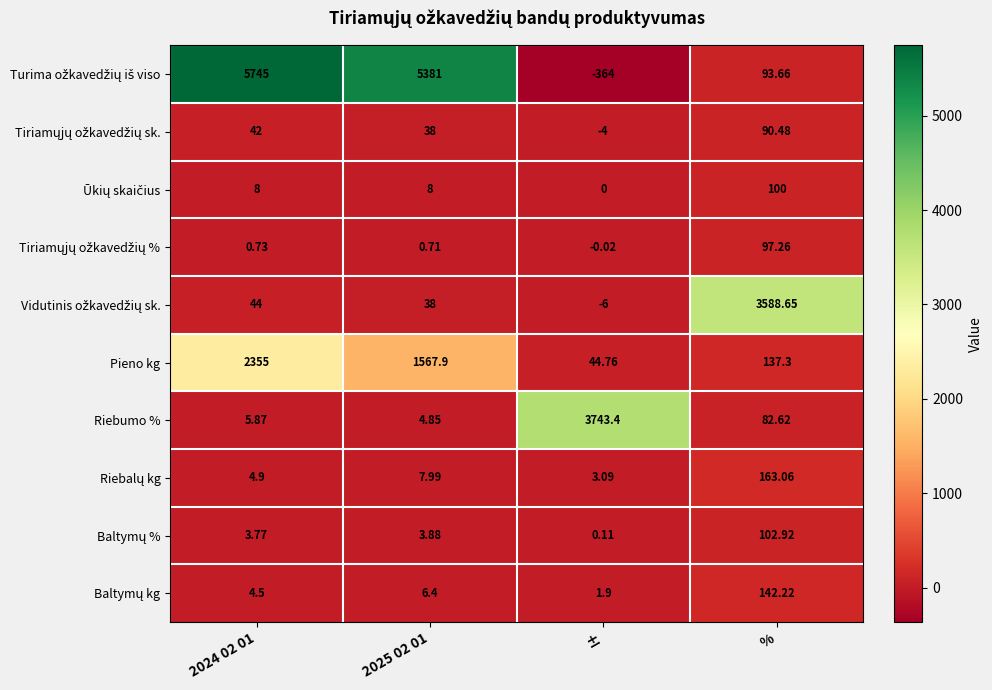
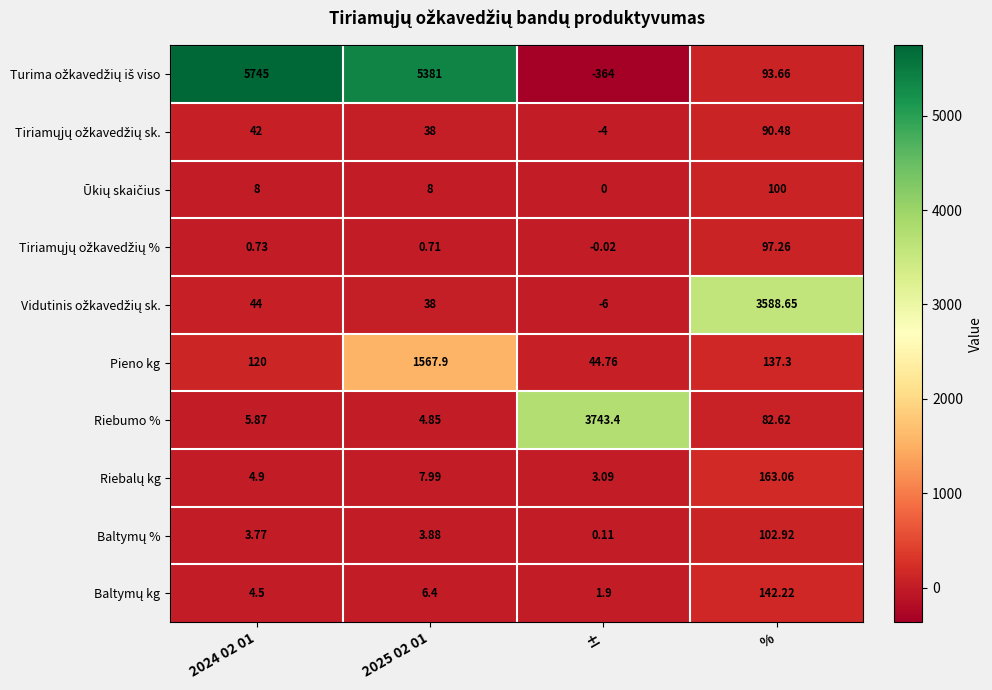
Pieno kg, 2024 02 01: 2355 -> 120
